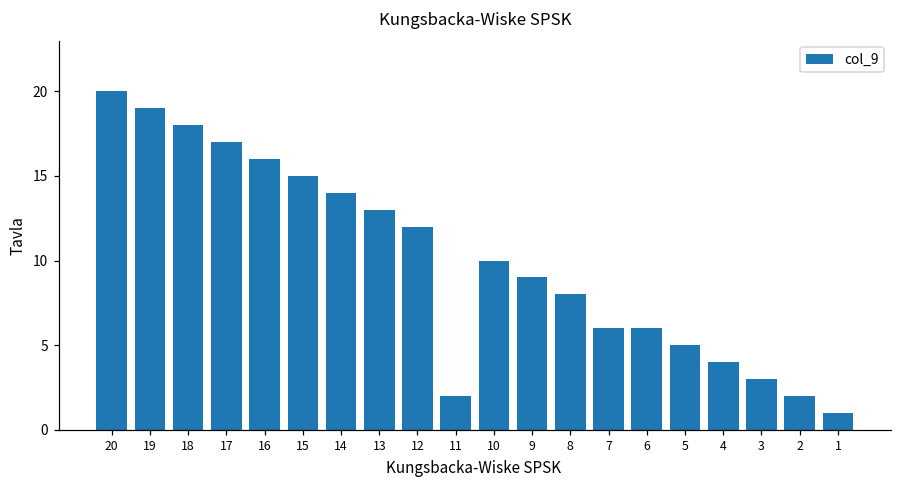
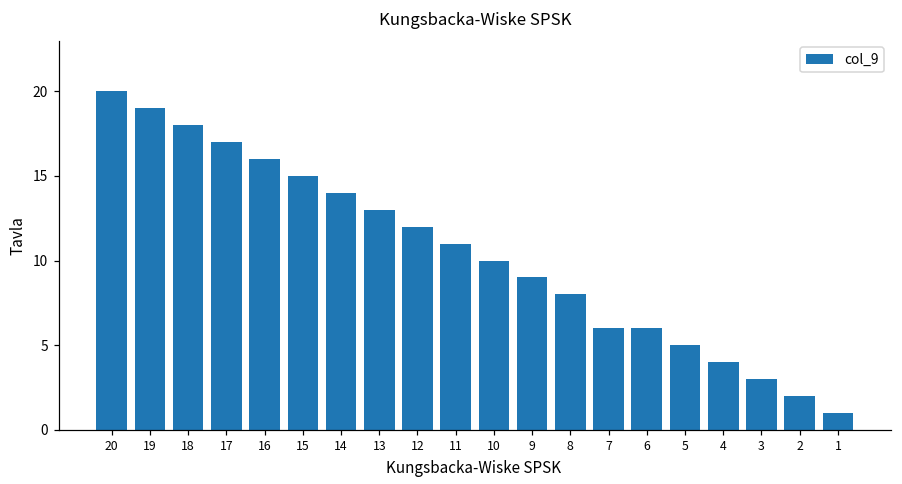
11: 2 -> 11
